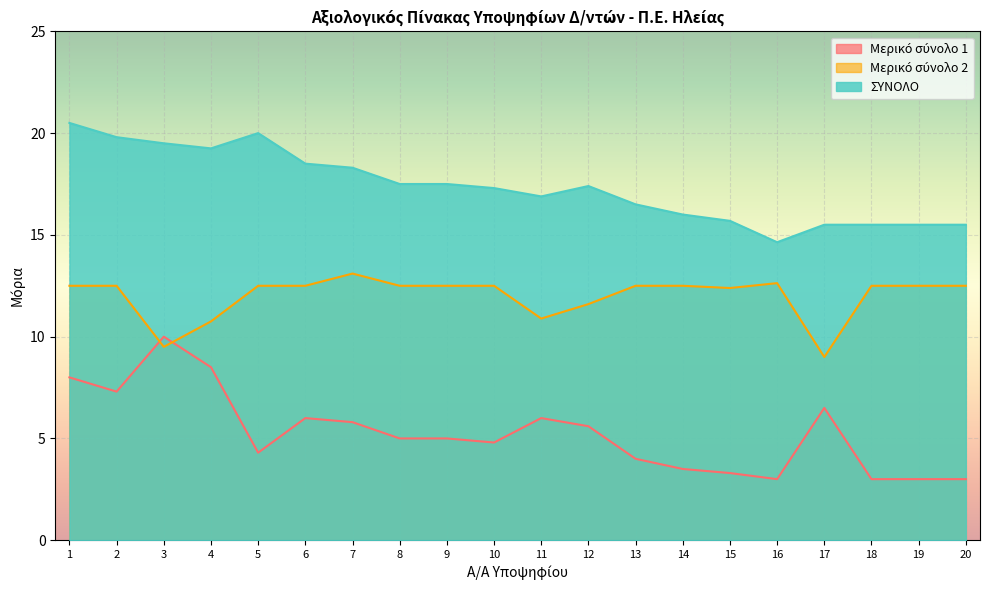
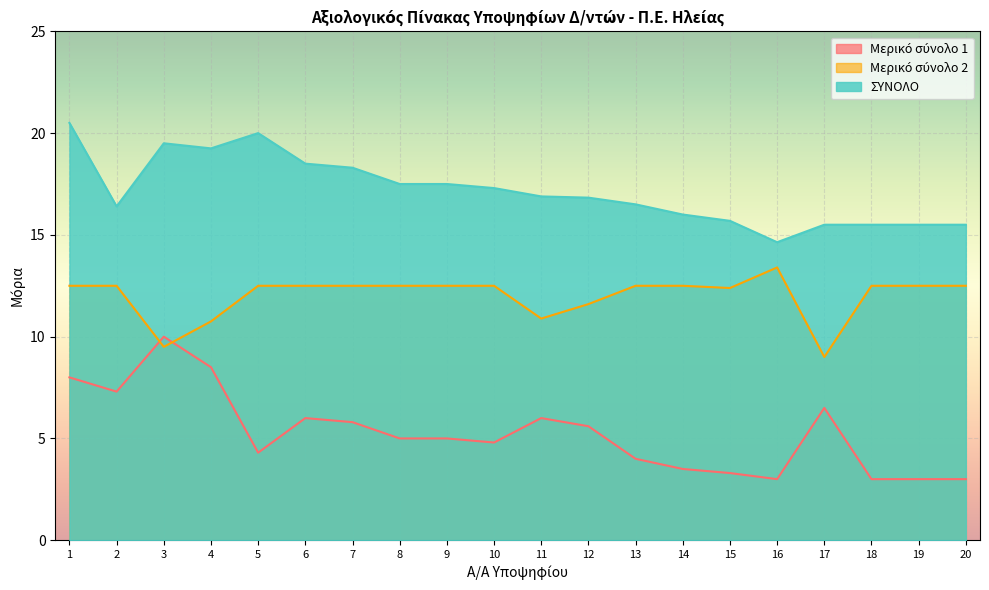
ΣΥΝΟΛΟ, 2: 19.8 -> 16.4
Μερικό σύνολο 2, 7: 13.1 -> 12.5
ΣΥΝΟΛΟ, 12: 17.4 -> 16.8
Μερικό σύνολο 2, 16: 12.6 -> 13.4
